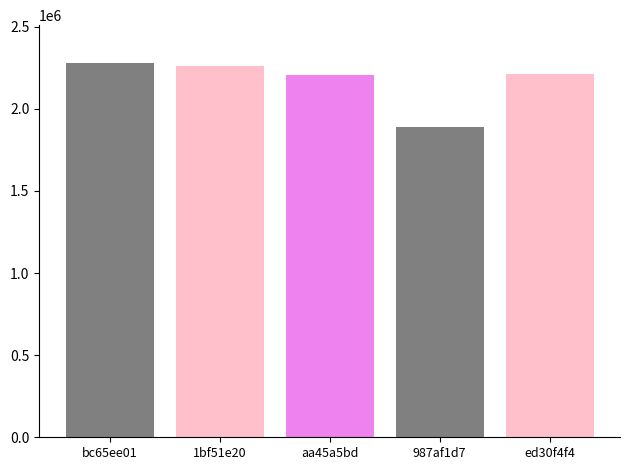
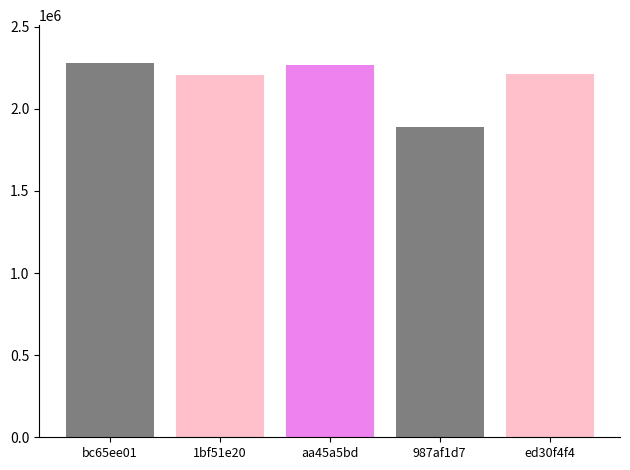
1bf51e20: 2260000 -> 2200000
aa45a5bd: 2200000 -> 2270000
